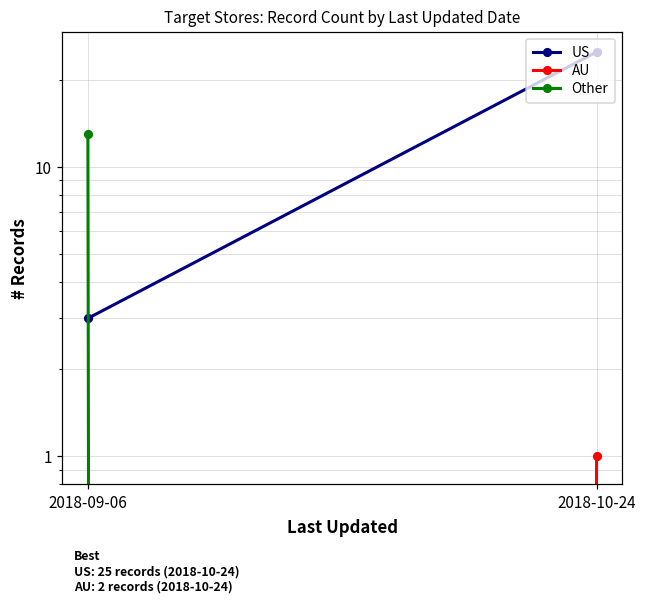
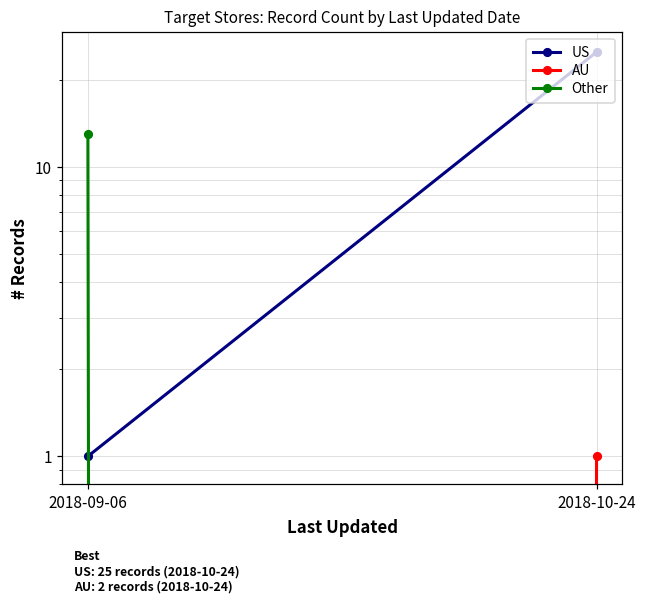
US, 2018-09-06: 3 -> 1
